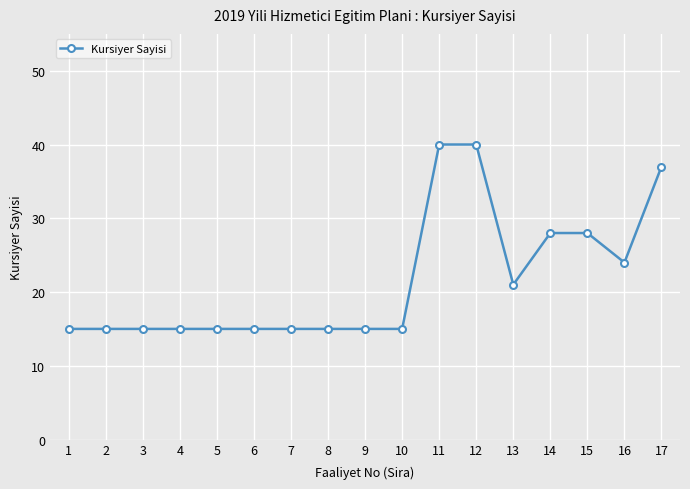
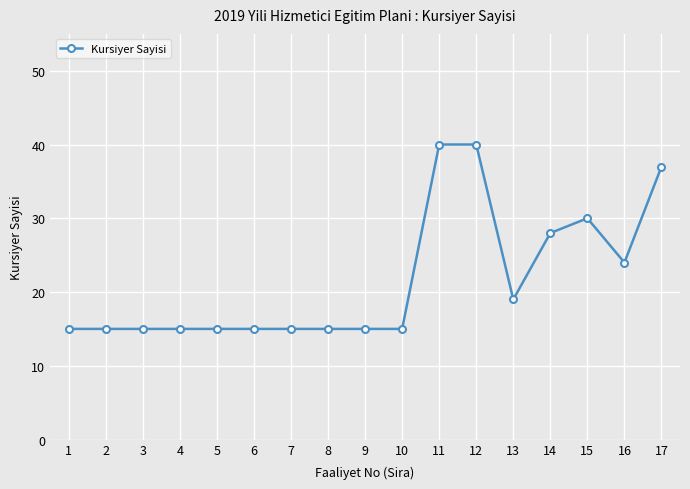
13: 21 -> 19
15: 28 -> 30
